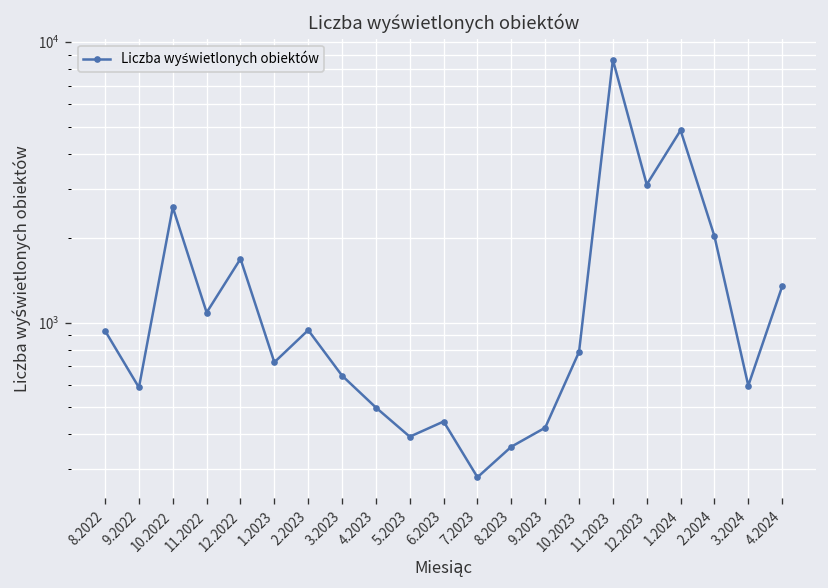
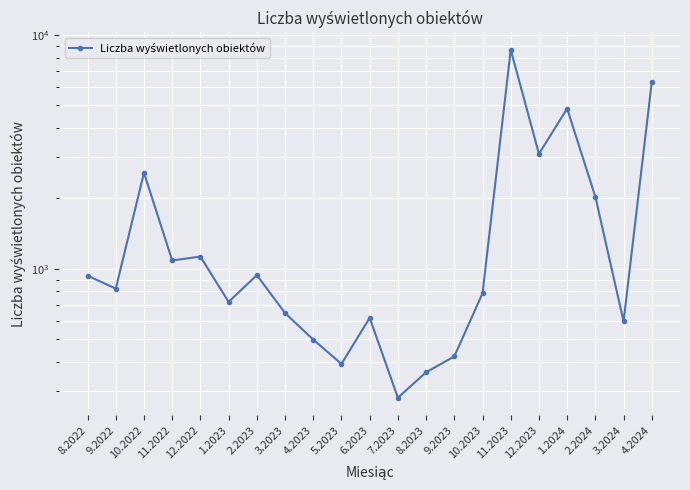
9.2022: 590 -> 820
12.2022: 1700 -> 1100
6.2023: 440 -> 620
4.2024: 1300 -> 6300
